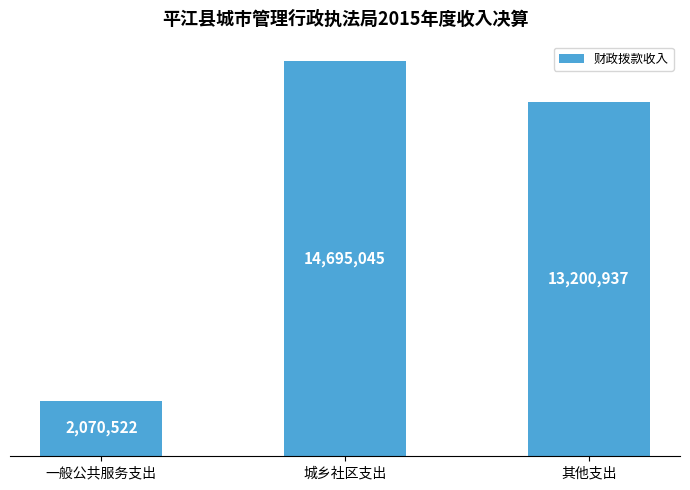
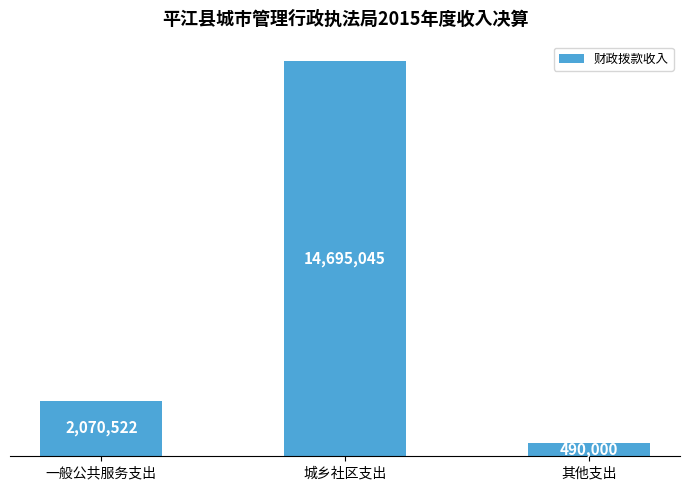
其他支出: 13,200,937 -> 490,000
